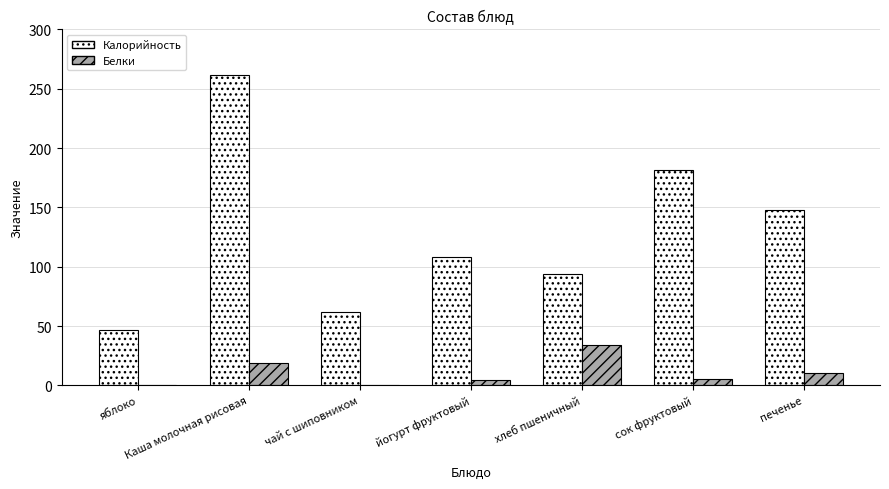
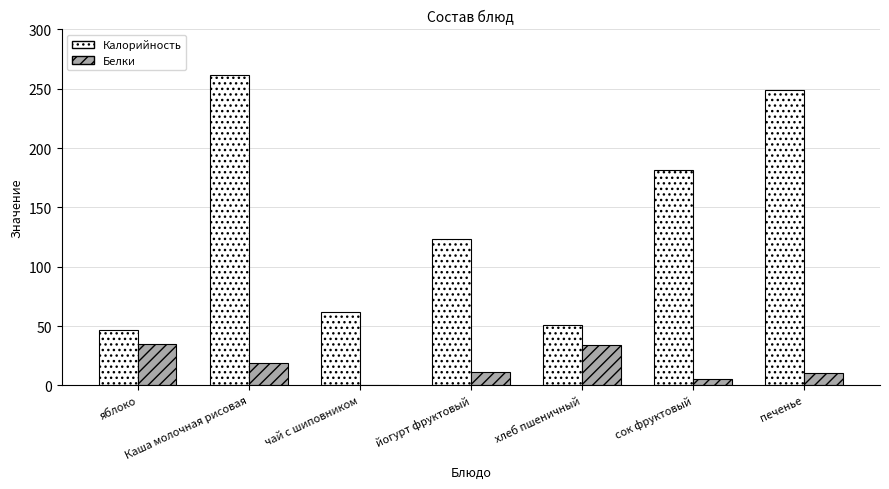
Белки, яблоко: 0 -> 35
Калорийность, йогурт фруктовый: 108 -> 123
Белки, йогурт фруктовый: 5 -> 12
Калорийность, хлеб пшеничный: 94 -> 51
Калорийность, печенье: 148 -> 249
